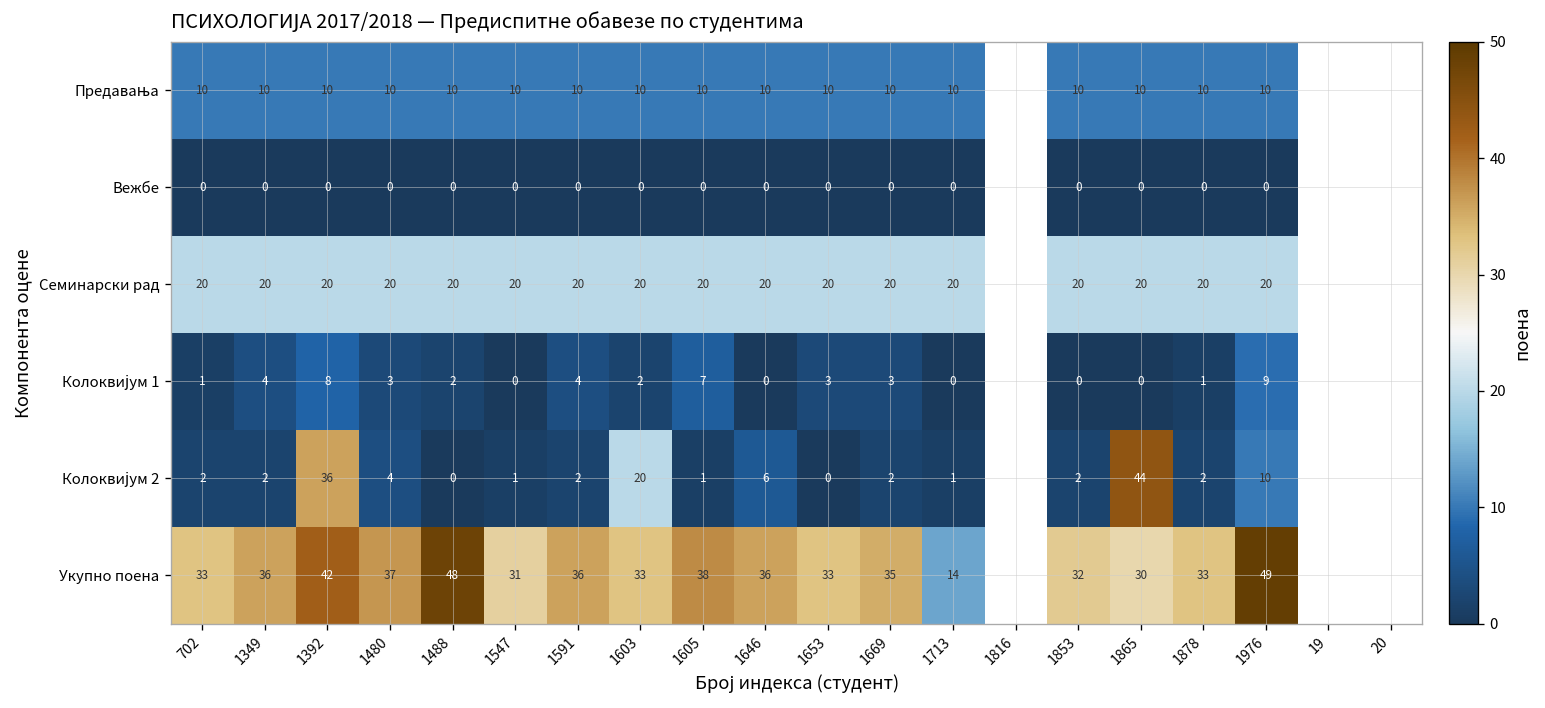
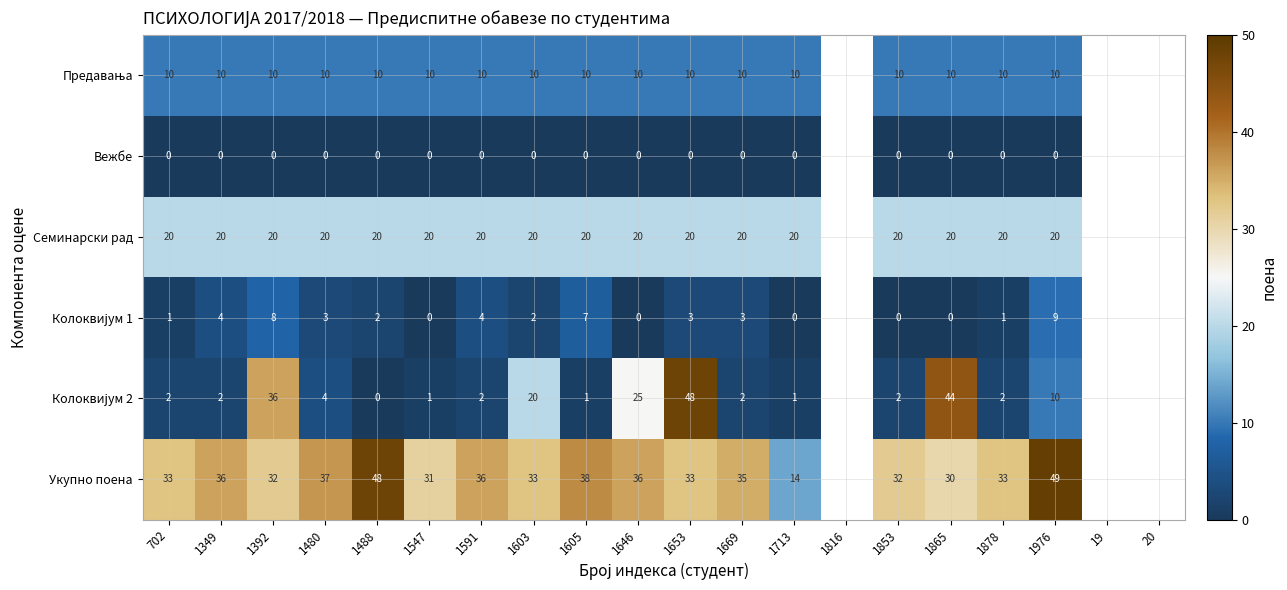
Колоквијум 2, 1646: 6 -> 25
Колоквијум 2, 1653: 0 -> 48
Укупно поена, 1392: 42 -> 32
